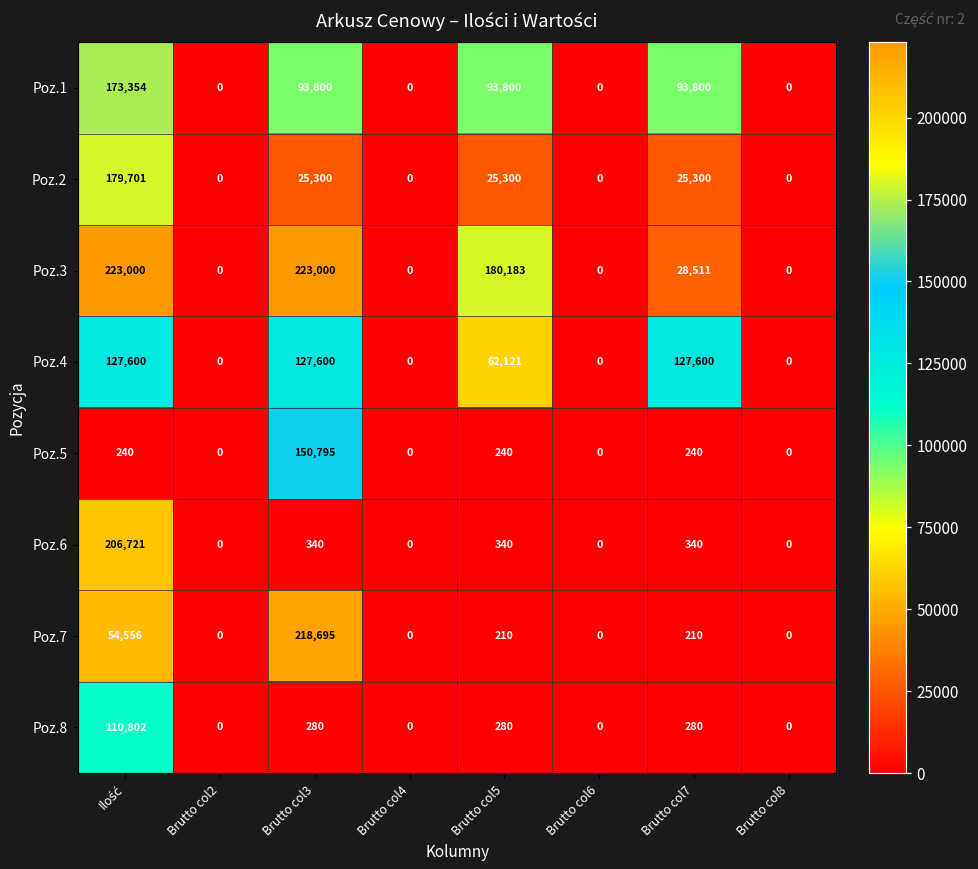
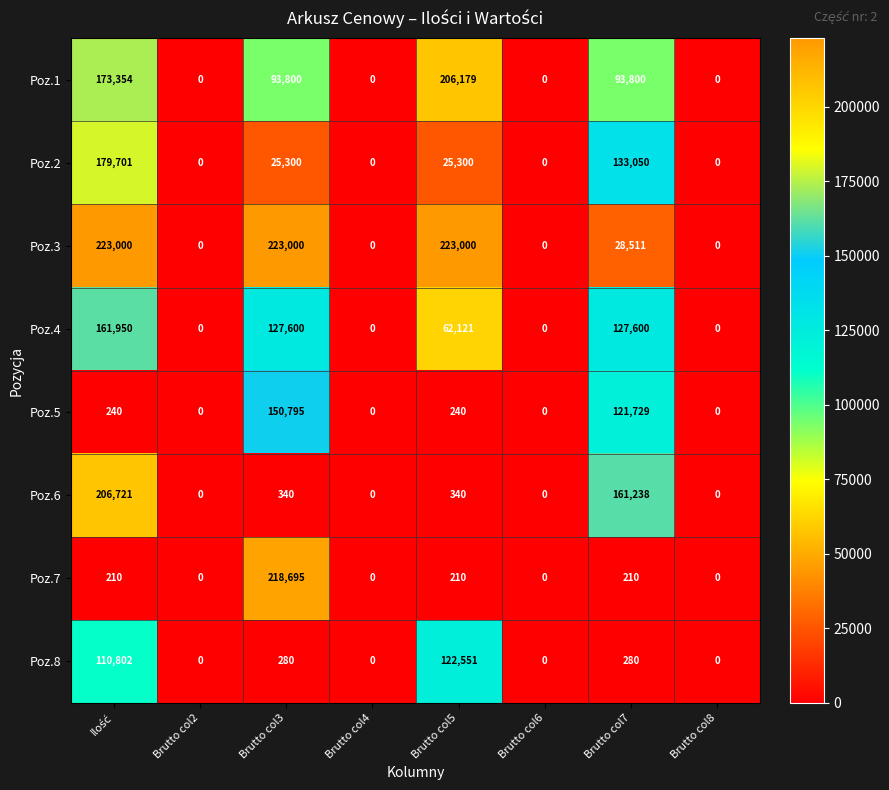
Poz.1, Brutto col5: 93,800 -> 206,179
Poz.2, Brutto col7: 25,300 -> 133,050
Poz.3, Brutto col5: 180,183 -> 223,000
Poz.4, Ilość: 127,600 -> 161,950
Poz.5, Brutto col7: 240 -> 121,729
Poz.6, Brutto col7: 340 -> 161,238
Poz.7, Ilość: 54,556 -> 210
Poz.8, Brutto col5: 280 -> 122,551
